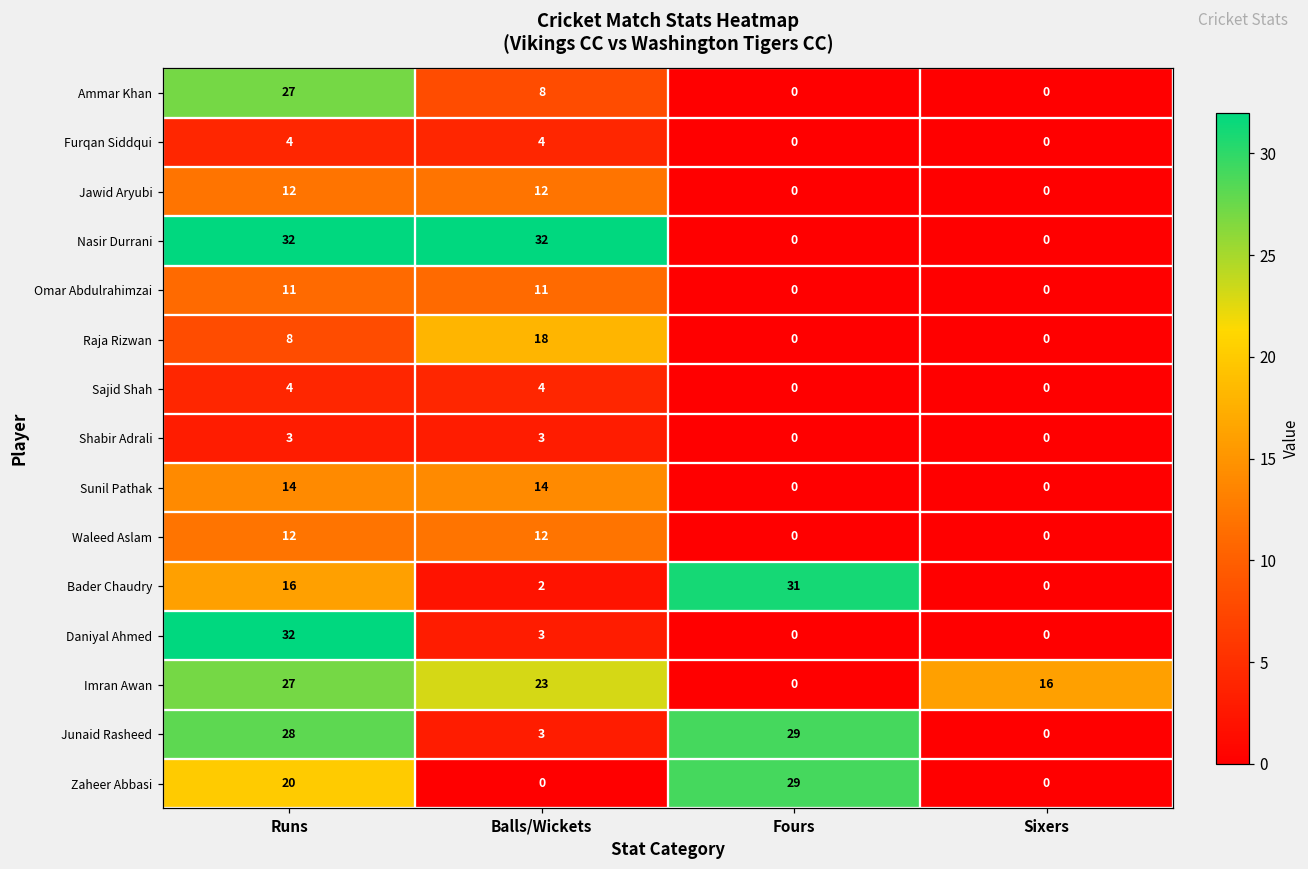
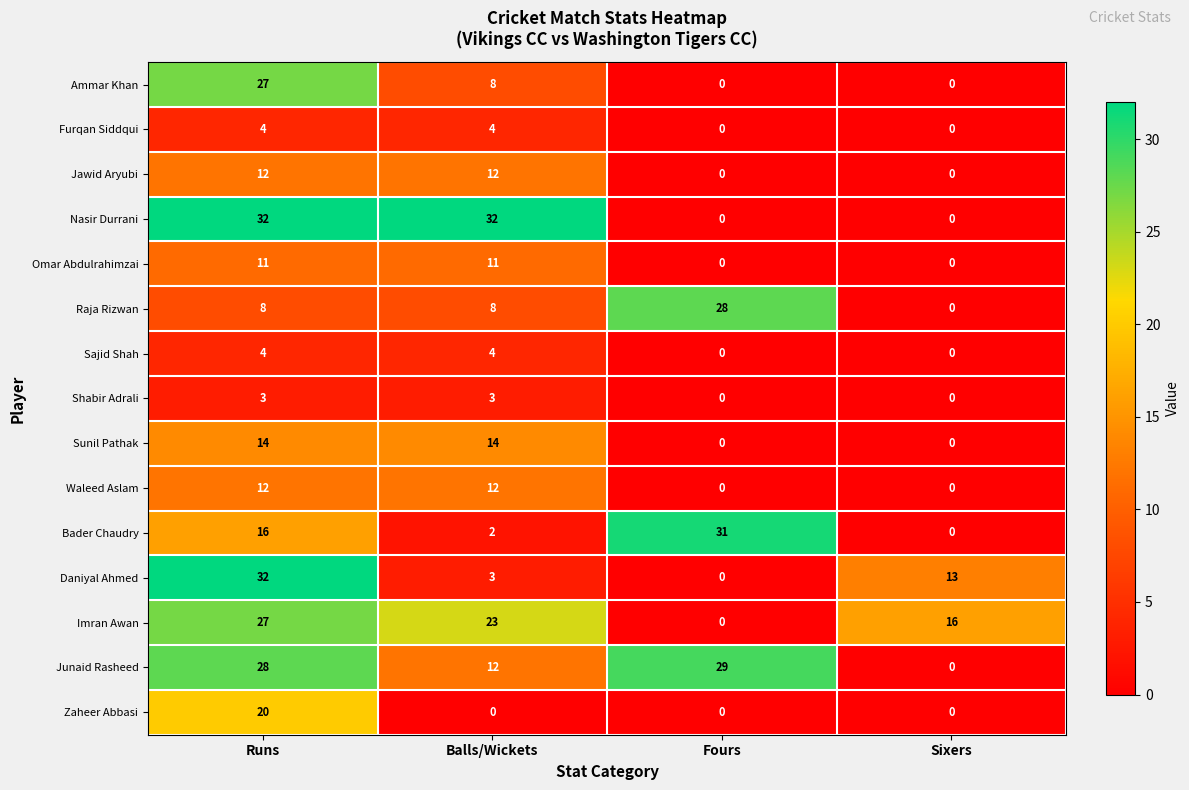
Raja Rizwan, Balls/Wickets: 18 -> 8
Raja Rizwan, Fours: 0 -> 28
Daniyal Ahmed, Sixers: 0 -> 13
Junaid Rasheed, Balls/Wickets: 3 -> 12
Zaheer Abbasi, Fours: 29 -> 0
